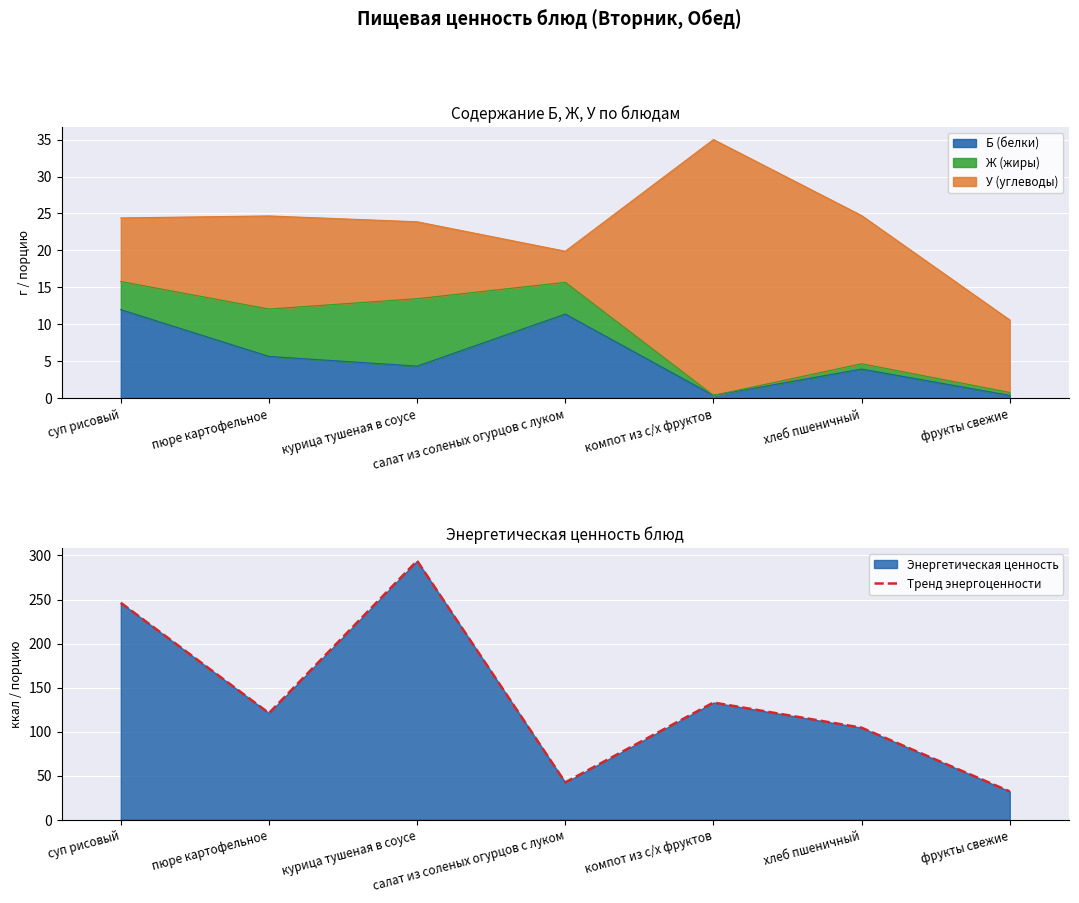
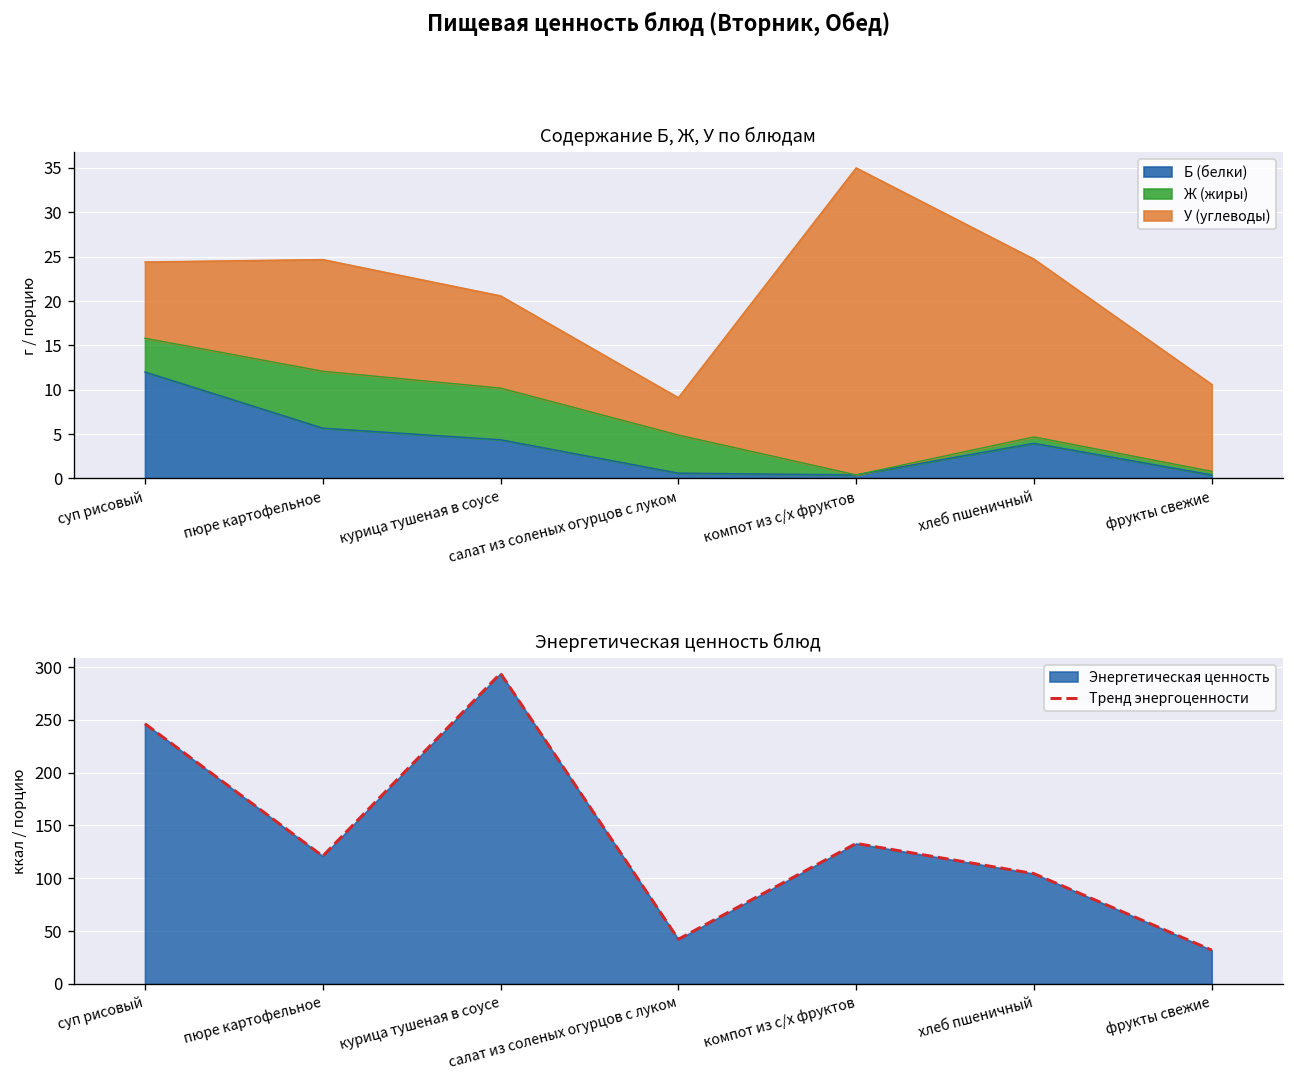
Содержание Б, Ж, У по блюдам, Ж (жиры), курица тушеная в соусе: 9 -> 6
Содержание Б, Ж, У по блюдам, Б (белки), салат из соленых огурцов с луком: 11 -> 1
